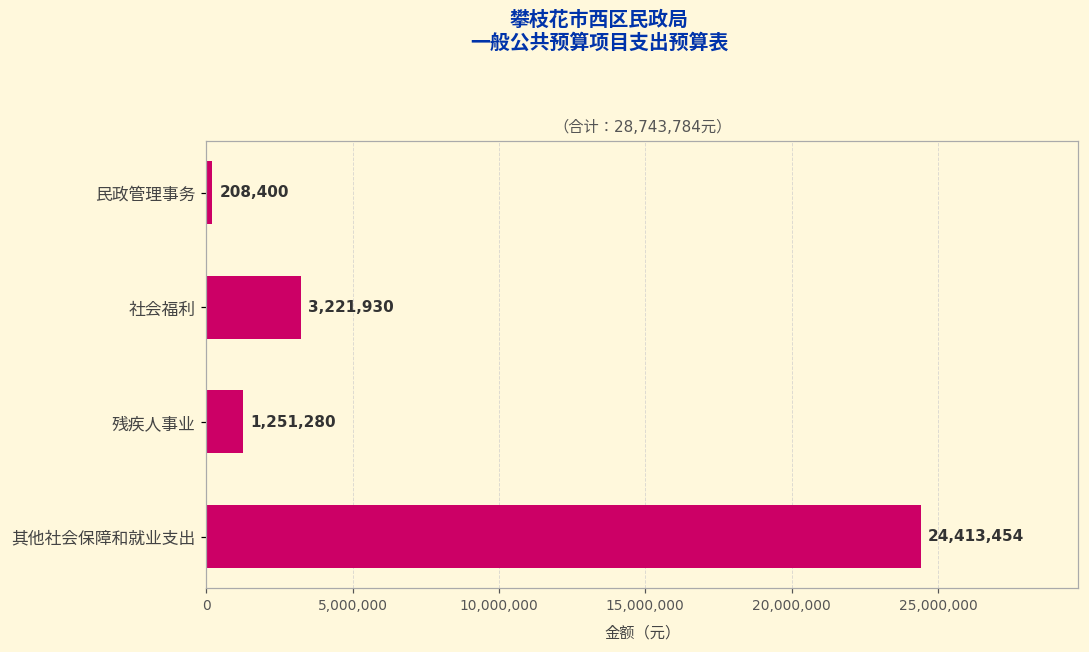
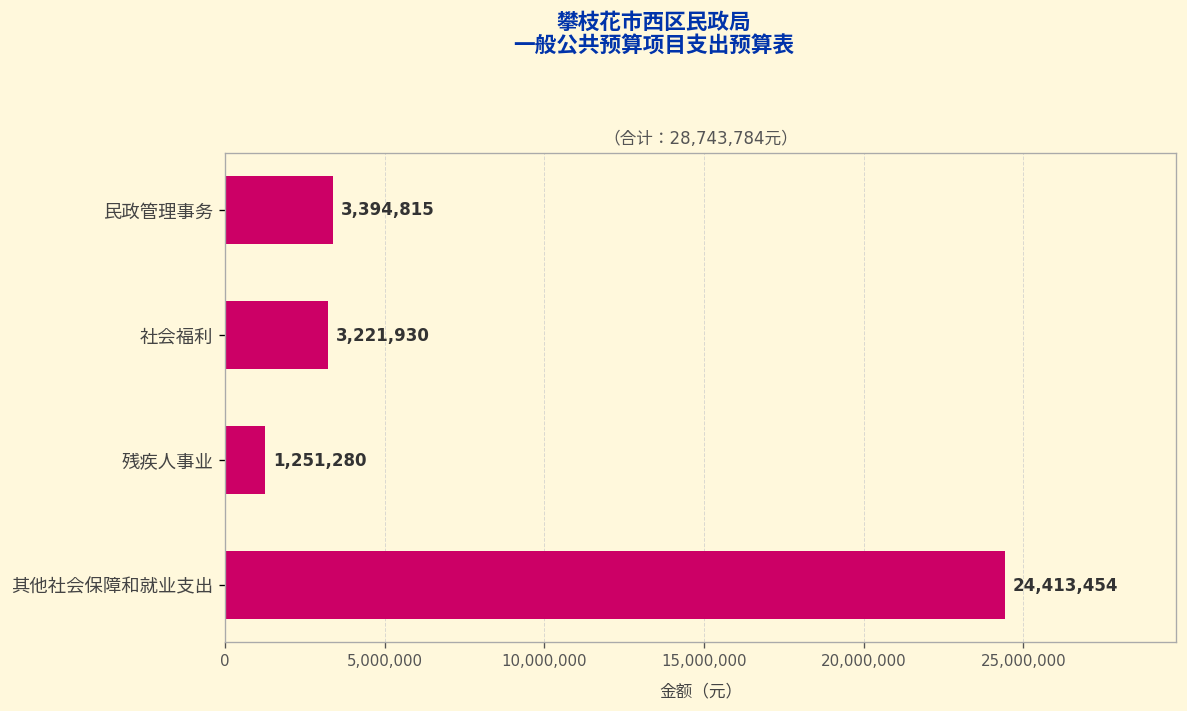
民政管理事务: 208,400 -> 3,394,815
